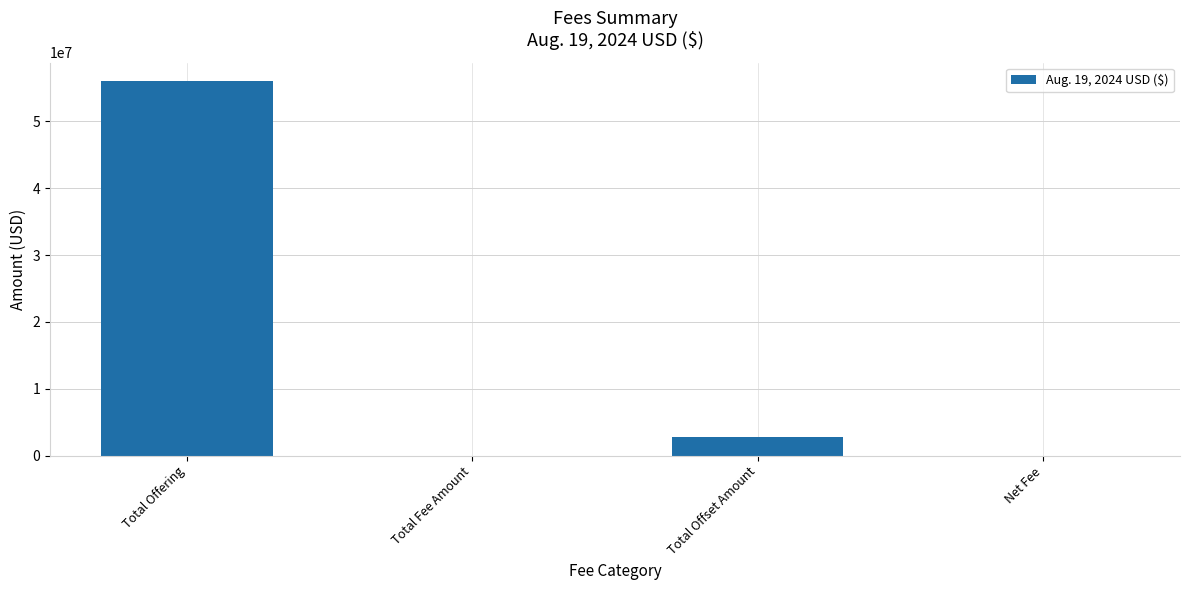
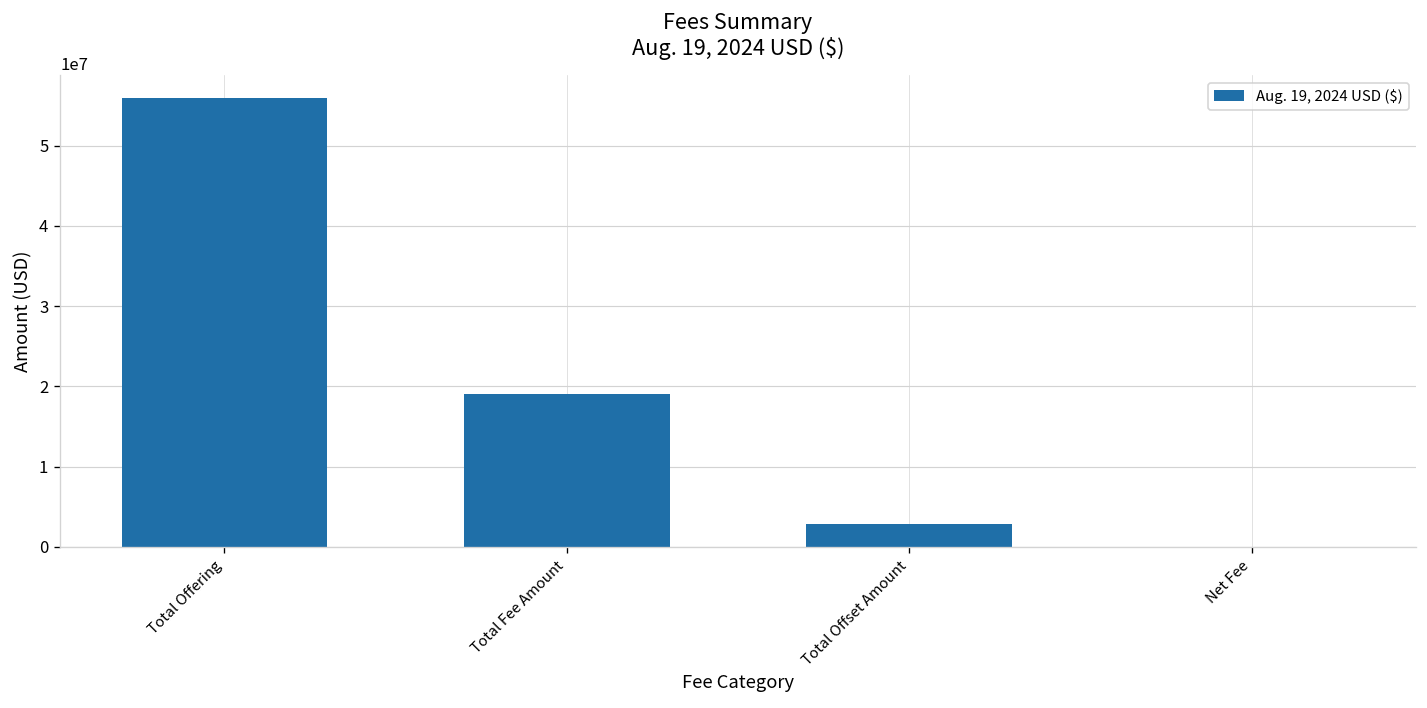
Total Fee Amount: 0 -> 19000000
